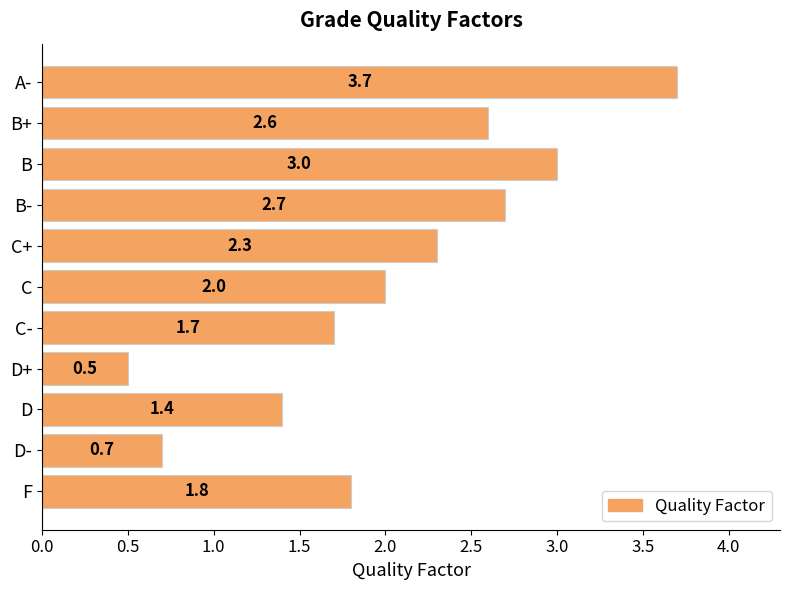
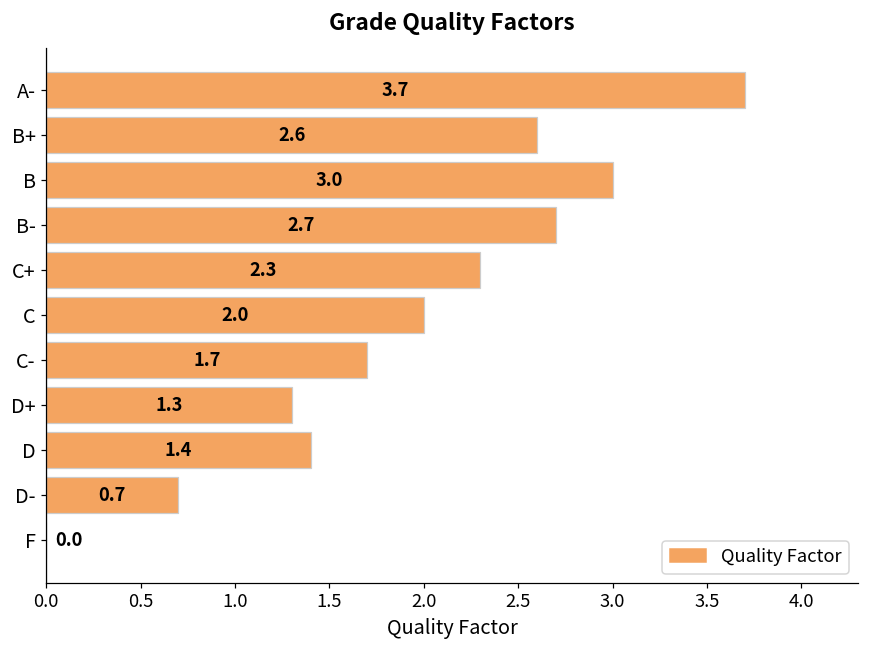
D+: 0.5 -> 1.3
F: 1.8 -> 0.0
